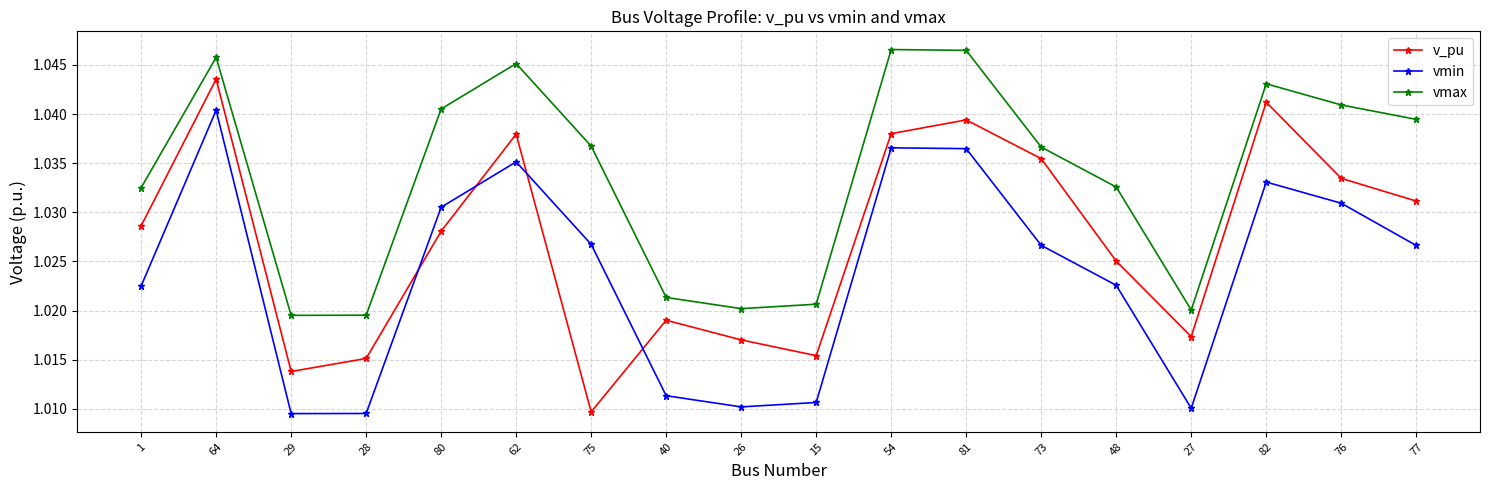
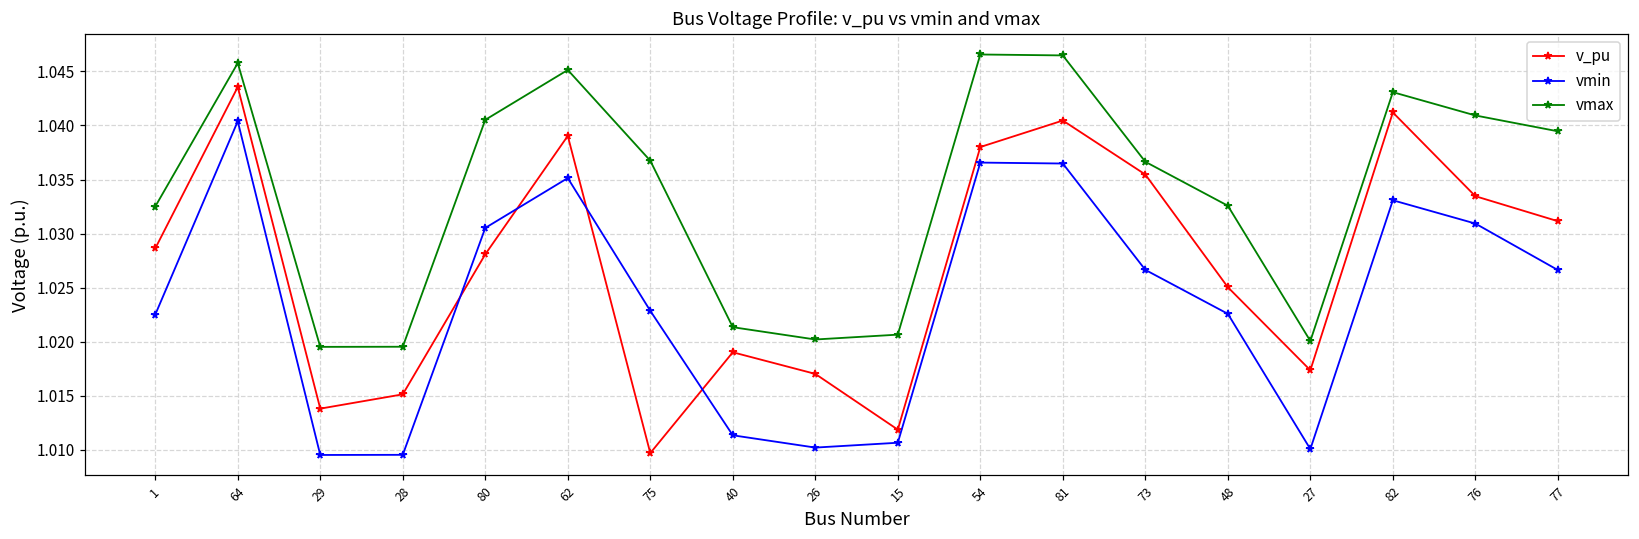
v_pu, 62: 1.038 -> 1.039
vmin, 75: 1.027 -> 1.023
v_pu, 15: 1.015 -> 1.012
v_pu, 81: 1.039 -> 1.040
